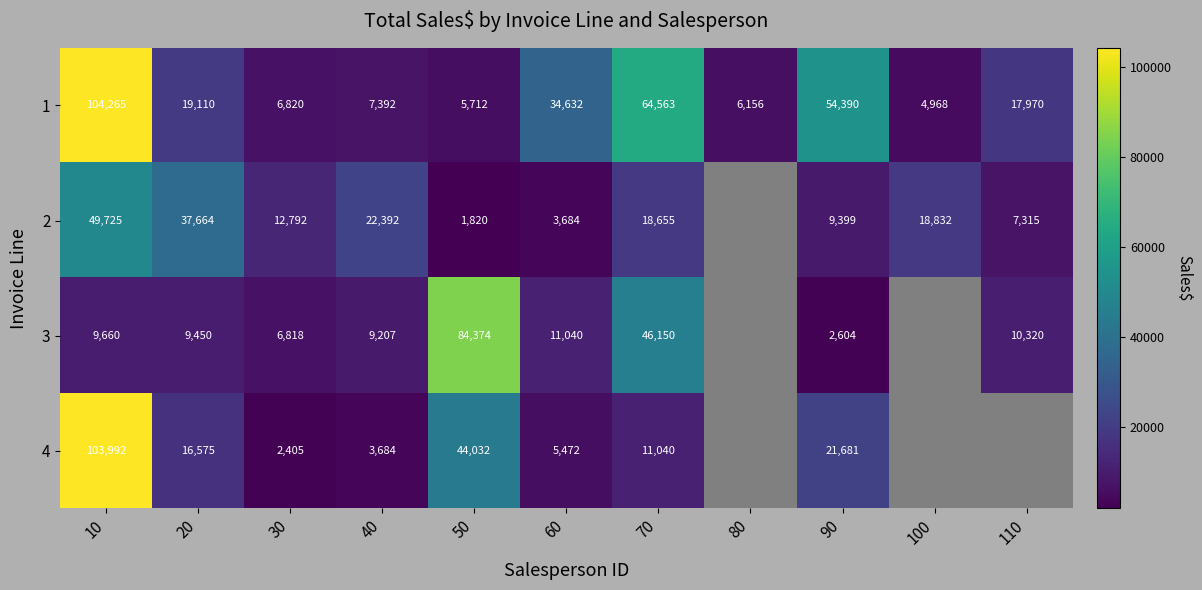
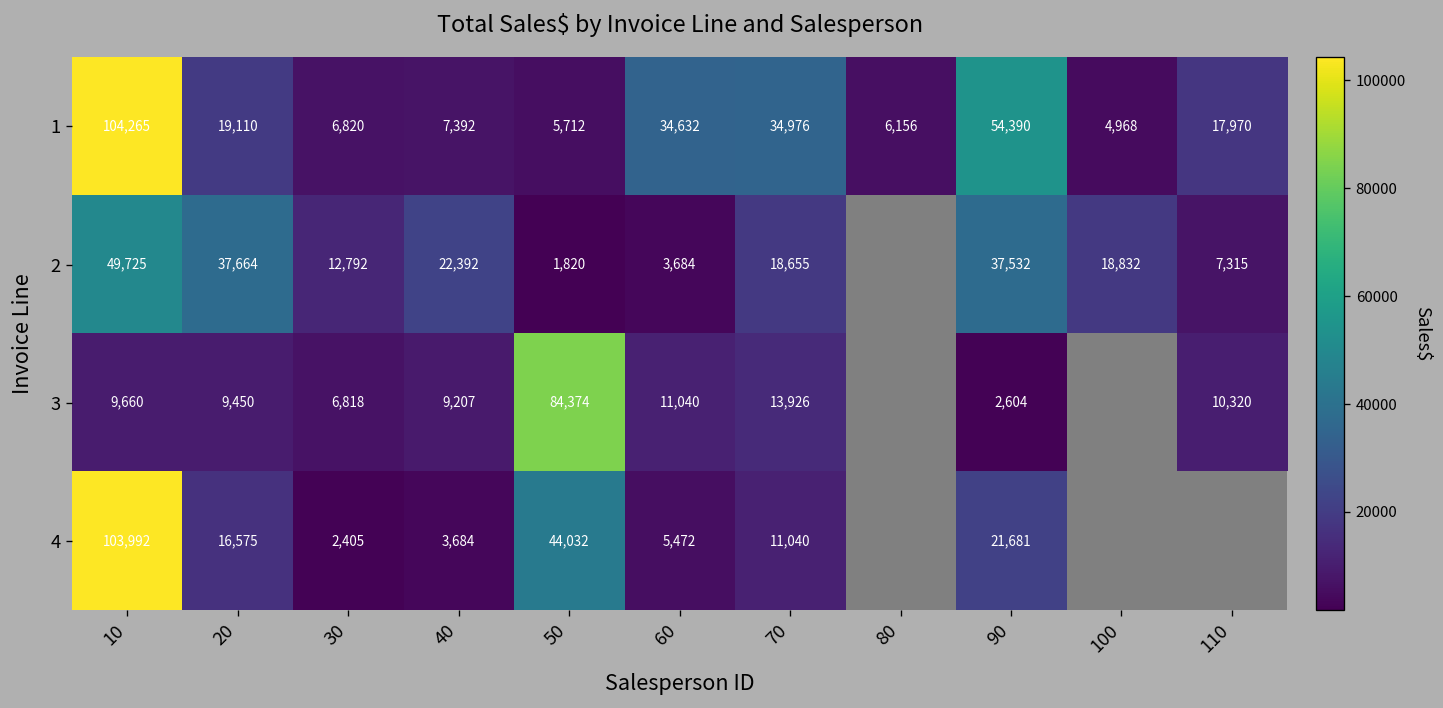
1, 70: 64,563 -> 34,976
2, 90: 9,399 -> 37,532
3, 70: 46,150 -> 13,926
